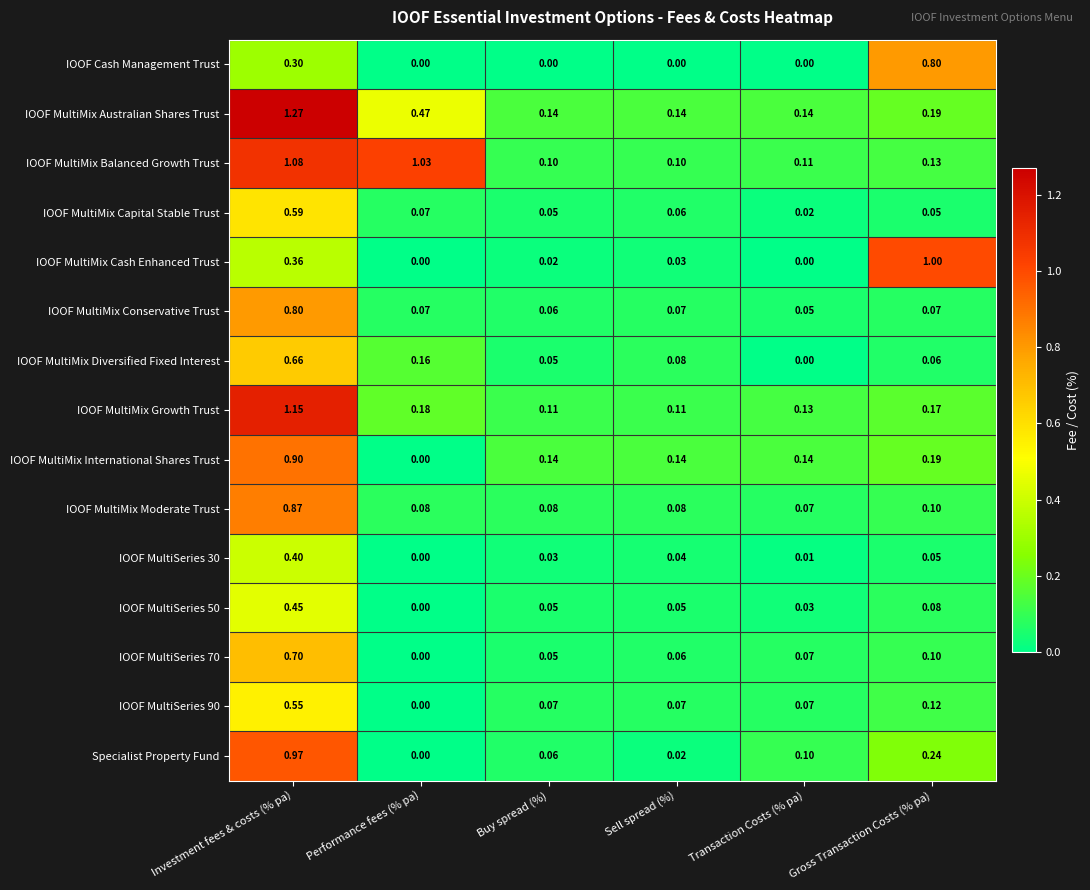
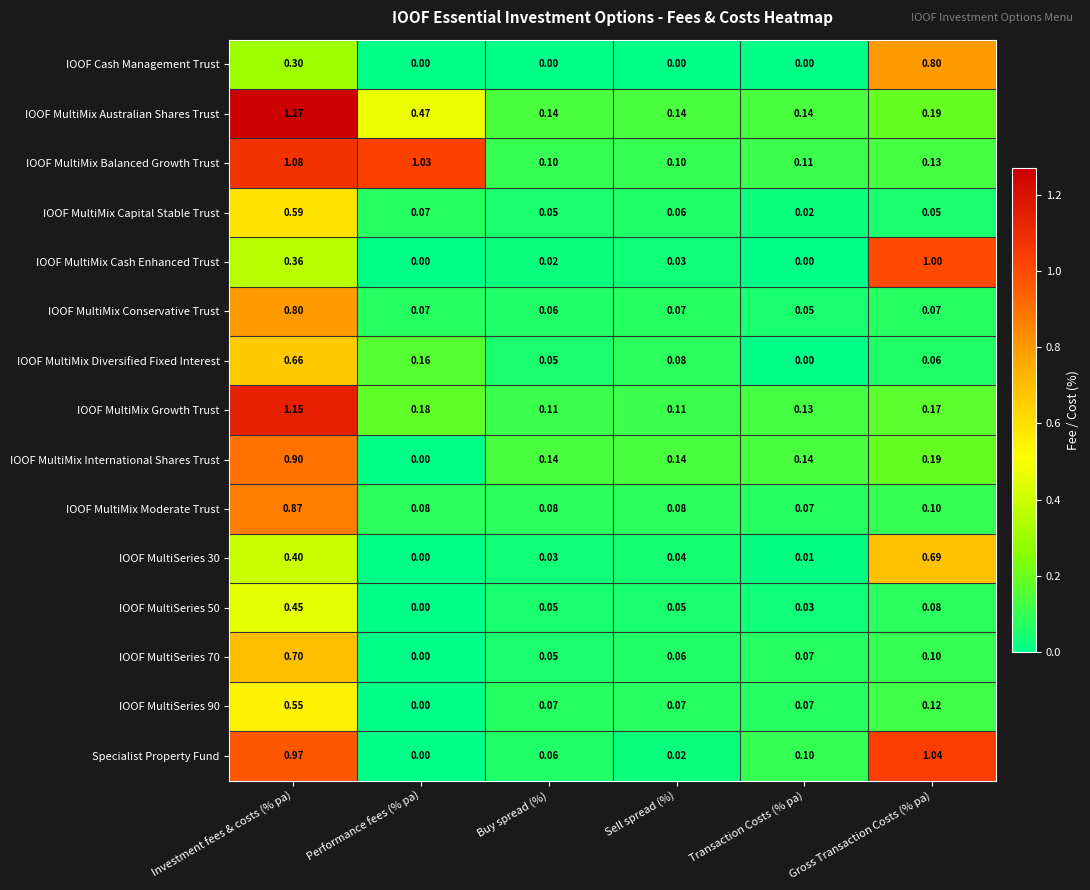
IOOF MultiSeries 30, Gross Transaction Costs (% pa): 0.05 -> 0.69
Specialist Property Fund, Gross Transaction Costs (% pa): 0.24 -> 1.04
